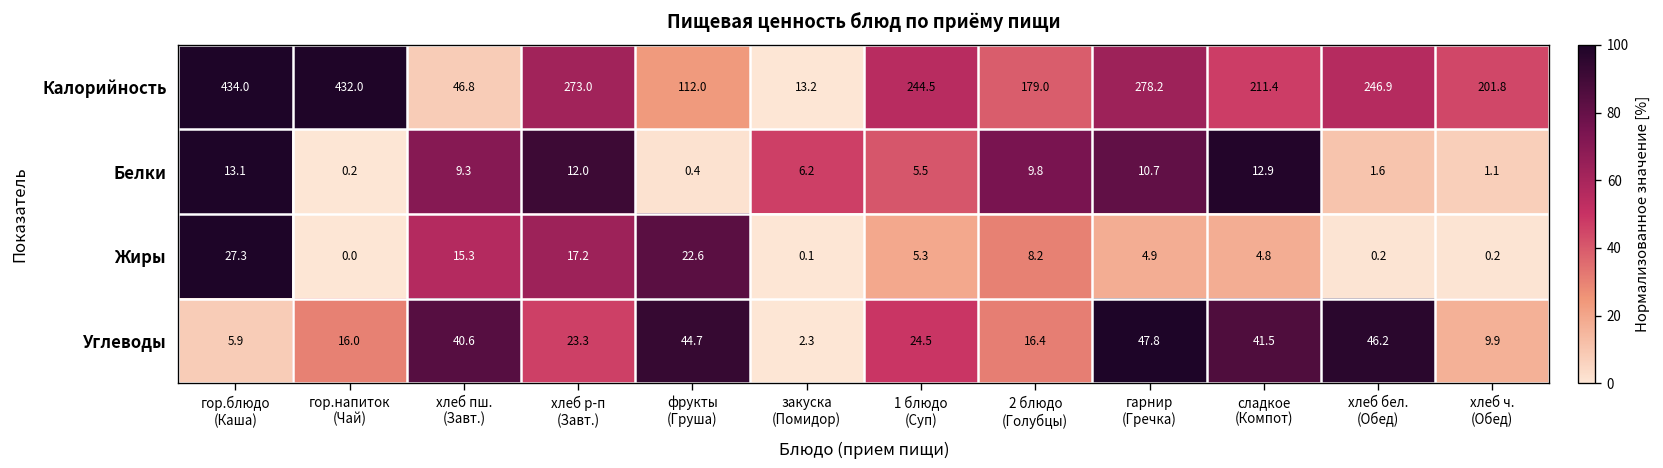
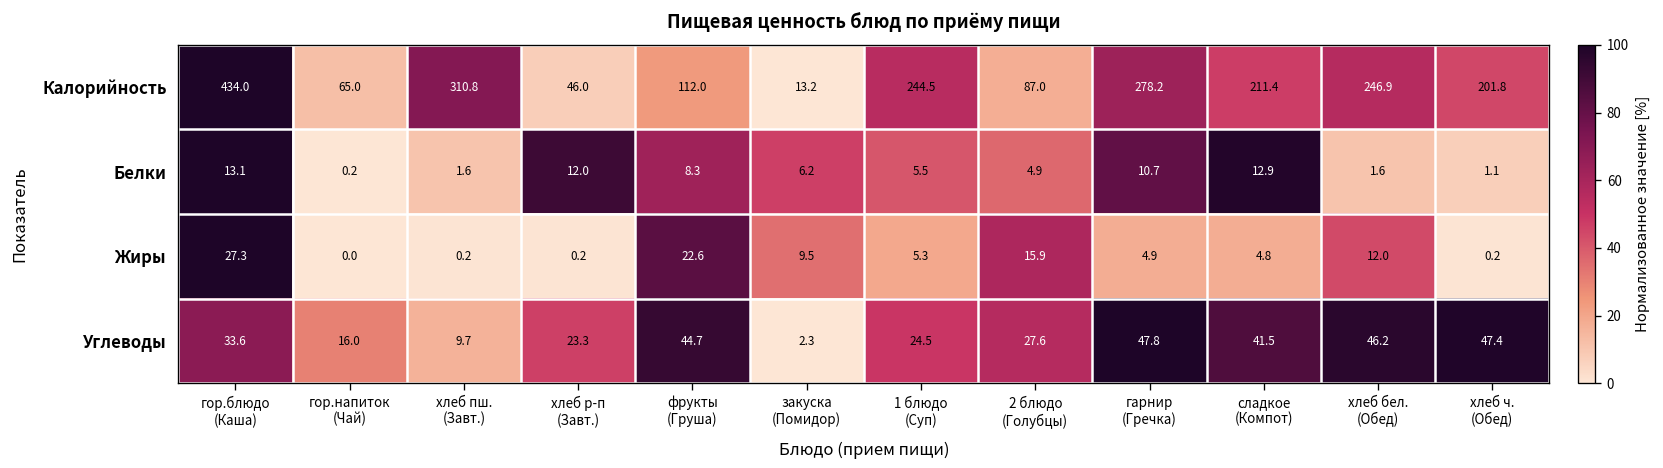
Калорийность, гор.напиток (Чай): 432.0 -> 65.0
Калорийность, хлеб пш. (Завт.): 46.8 -> 310.8
Калорийность, хлеб р-п (Завт.): 273.0 -> 46.0
Калорийность, 2 блюдо (Голубцы): 179.0 -> 87.0
Белки, хлеб пш. (Завт.): 9.3 -> 1.6
Белки, фрукты (Груша): 0.4 -> 8.3
Белки, 2 блюдо (Голубцы): 9.8 -> 4.9
Жиры, хлеб пш. (Завт.): 15.3 -> 0.2
Жиры, хлеб р-п (Завт.): 17.2 -> 0.2
Жиры, закуска (Помидор): 0.1 -> 9.5
Жиры, 2 блюдо (Голубцы): 8.2 -> 15.9
Жиры, хлеб бел. (Обед): 0.2 -> 12.0
Углеводы, гор.блюдо (Каша): 5.9 -> 33.6
Углеводы, хлеб пш. (Завт.): 40.6 -> 9.7
Углеводы, 2 блюдо (Голубцы): 16.4 -> 27.6
Углеводы, хлеб ч. (Обед): 9.9 -> 47.4
